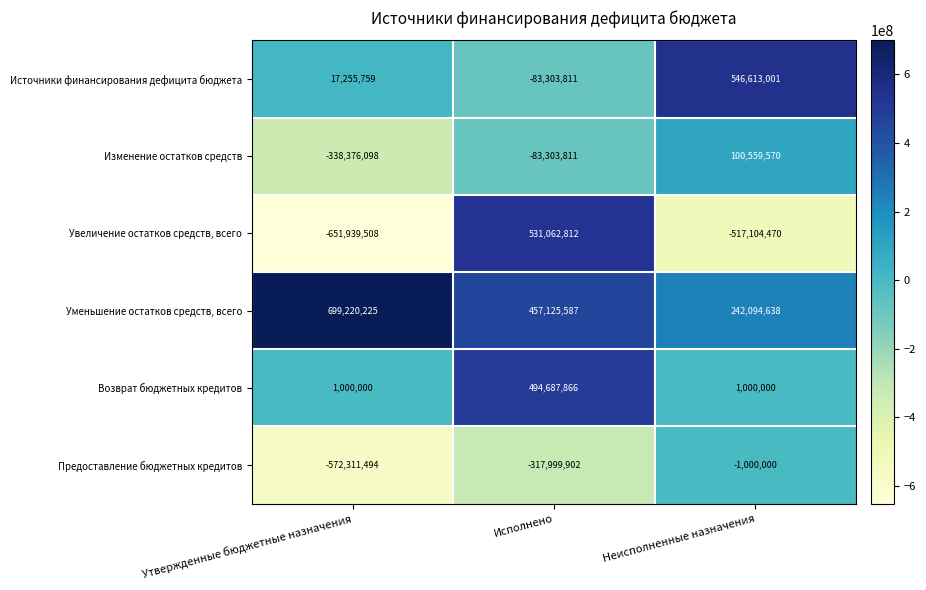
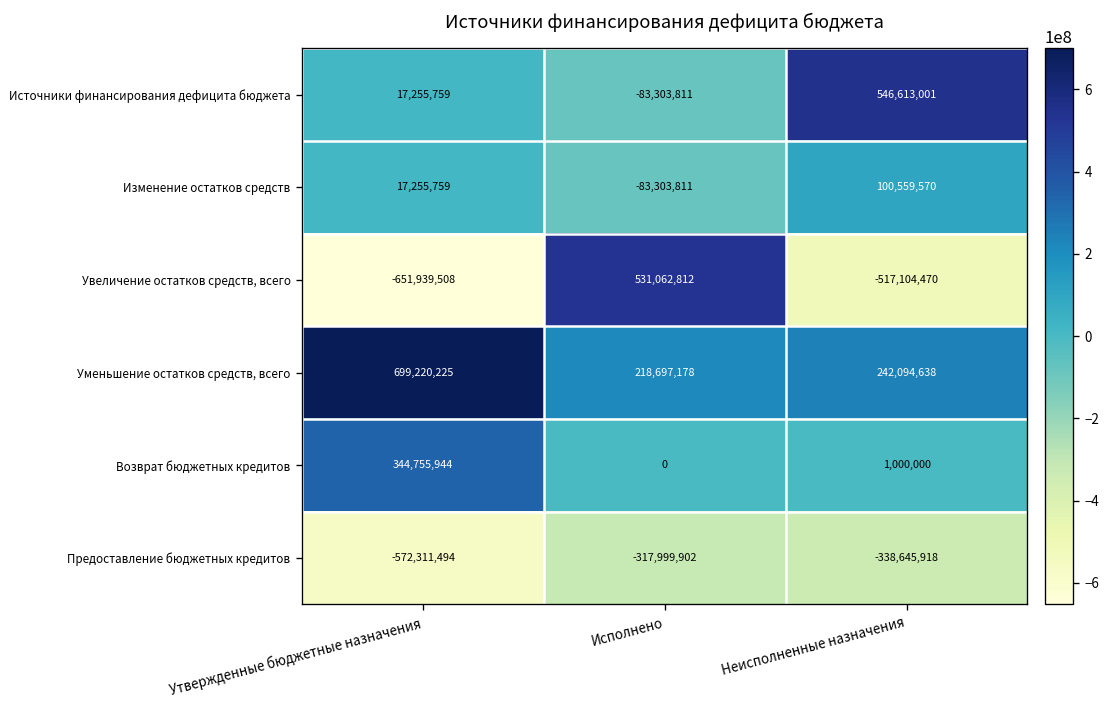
Изменение остатков средств, Утвержденные бюджетные назначения: -338,376,098 -> 17,255,759
Уменьшение остатков средств, всего, Исполнено: 457,125,587 -> 218,697,178
Возврат бюджетных кредитов, Утвержденные бюджетные назначения: 1,000,000 -> 344,755,944
Возврат бюджетных кредитов, Исполнено: 494,687,866 -> 0
Предоставление бюджетных кредитов, Неисполненные назначения: -1,000,000 -> -338,645,918
